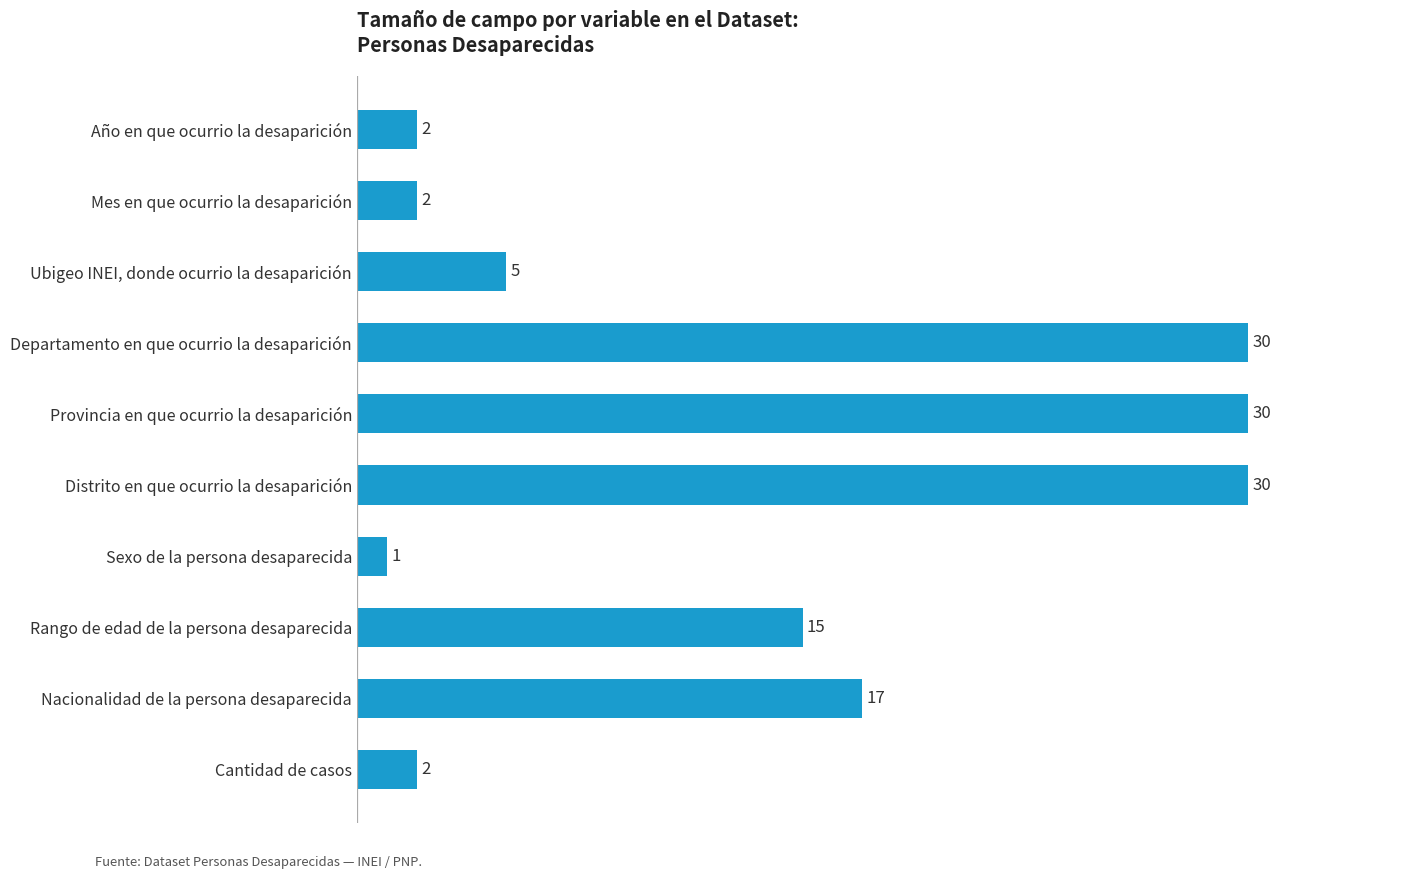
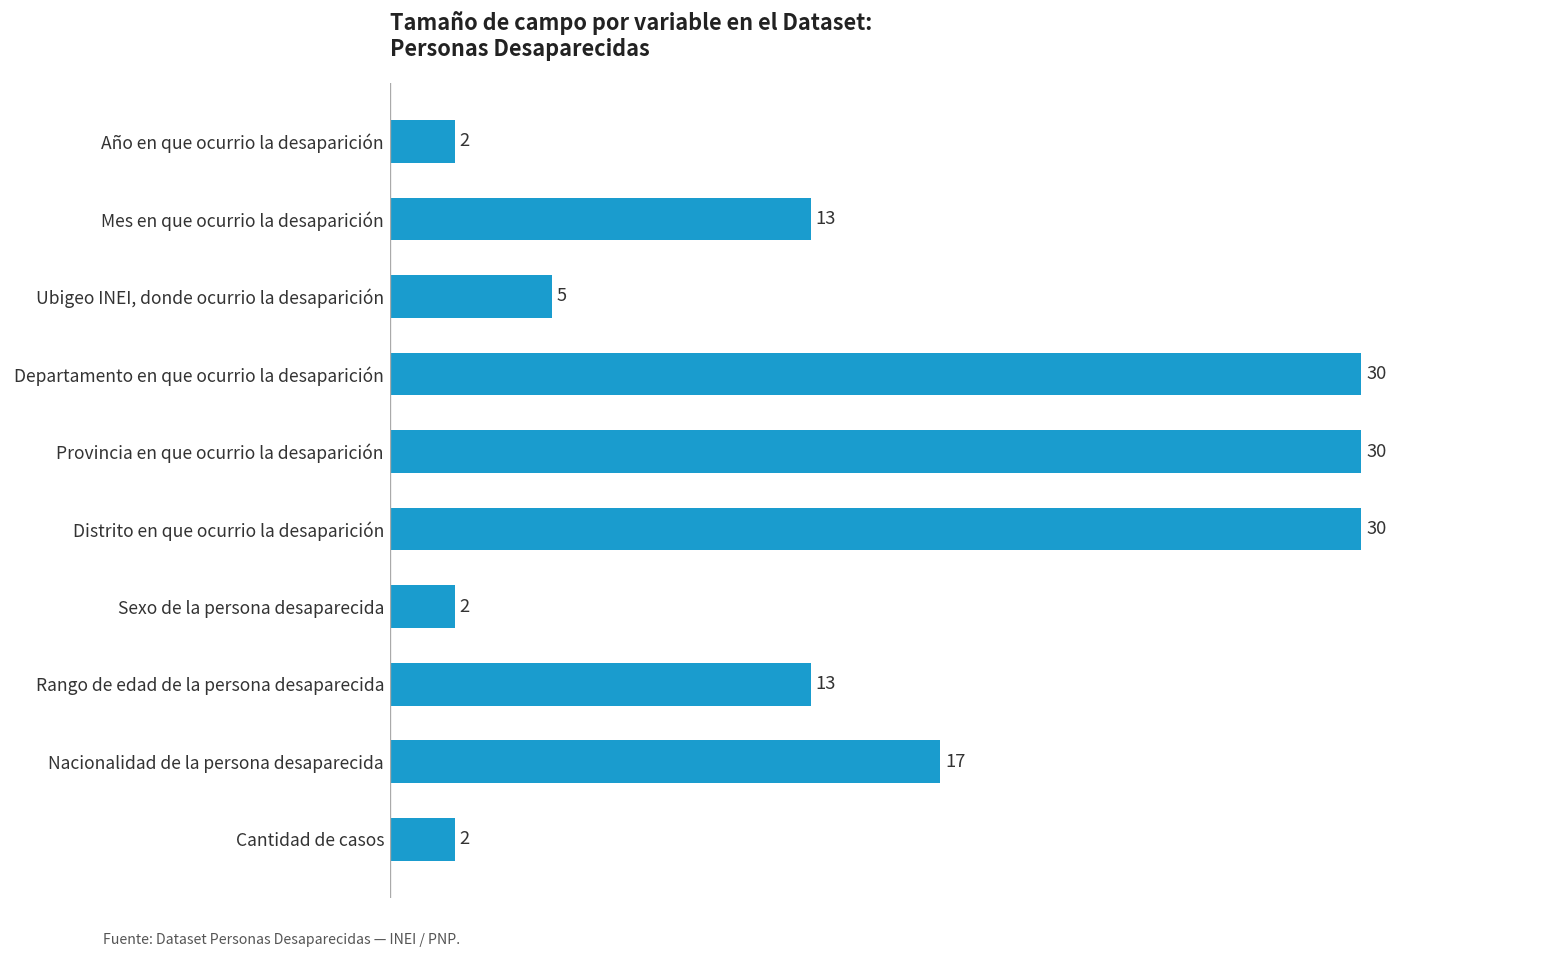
Mes en que ocurrio la desaparición: 2 -> 13
Sexo de la persona desaparecida: 1 -> 2
Rango de edad de la persona desaparecida: 15 -> 13
